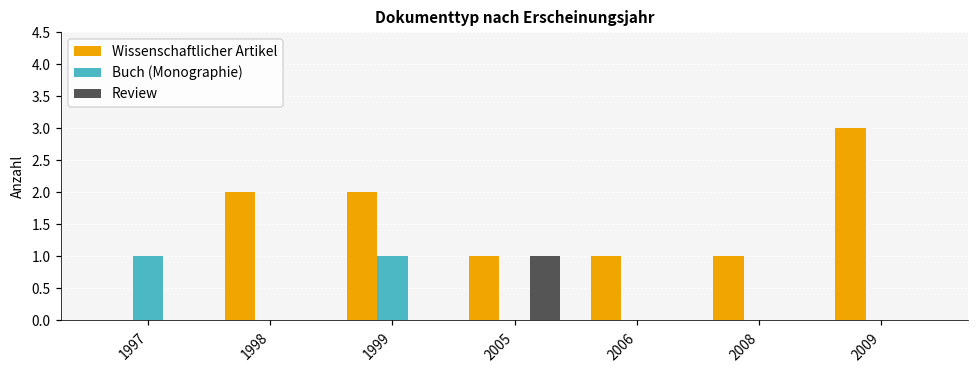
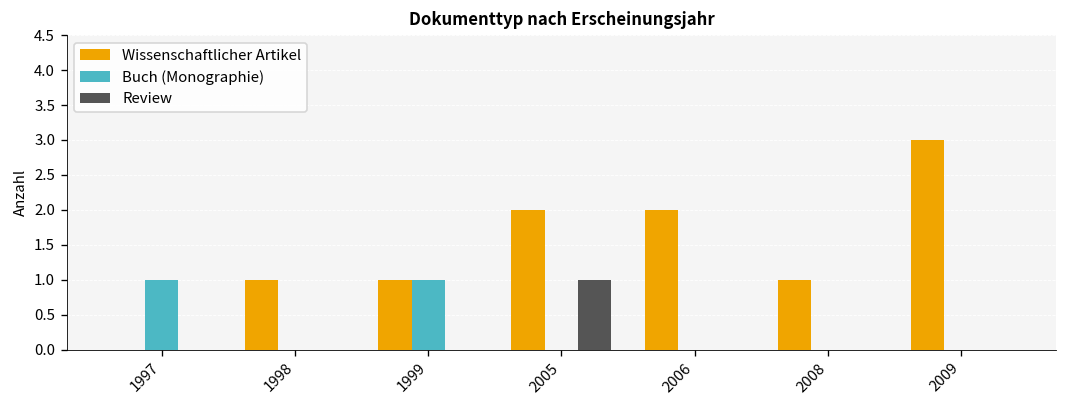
Wissenschaftlicher Artikel, 1998: 2 -> 1
Wissenschaftlicher Artikel, 1999: 2 -> 1
Wissenschaftlicher Artikel, 2005: 1 -> 2
Wissenschaftlicher Artikel, 2006: 1 -> 2
